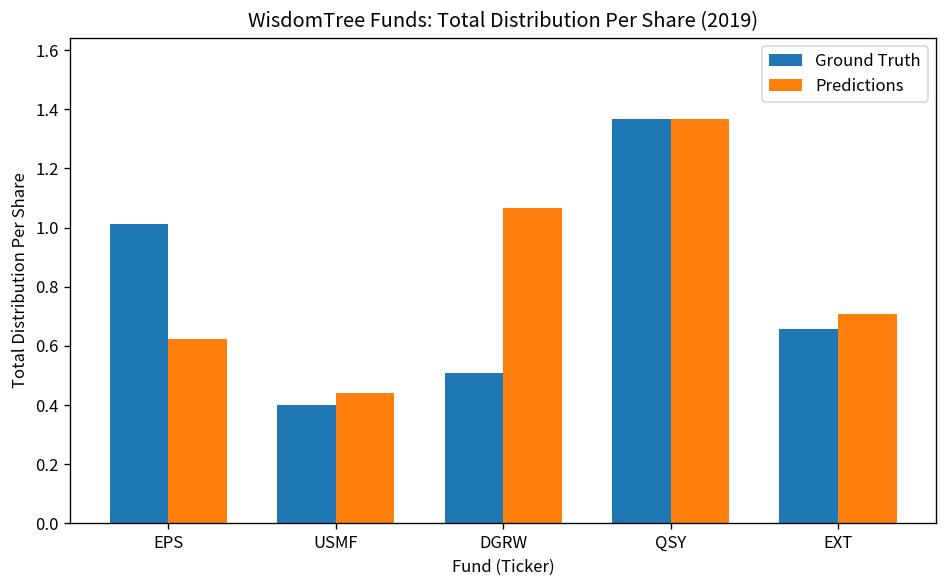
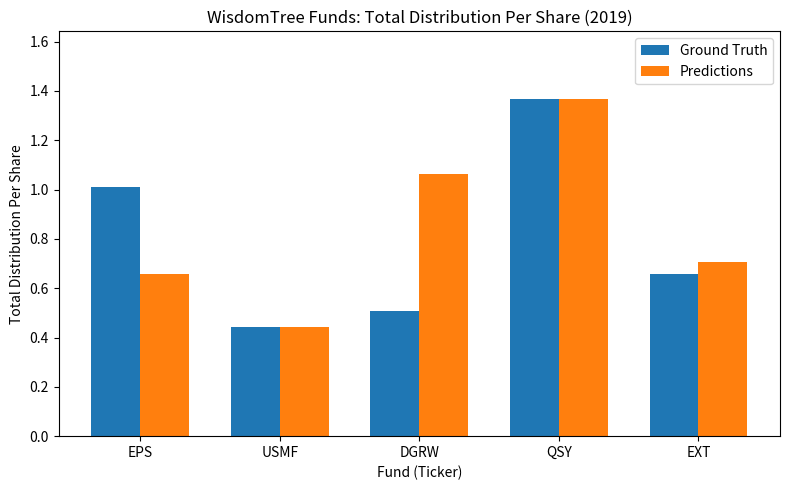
Predictions, EPS: 0.62 -> 0.66
Ground Truth, USMF: 0.40 -> 0.44
